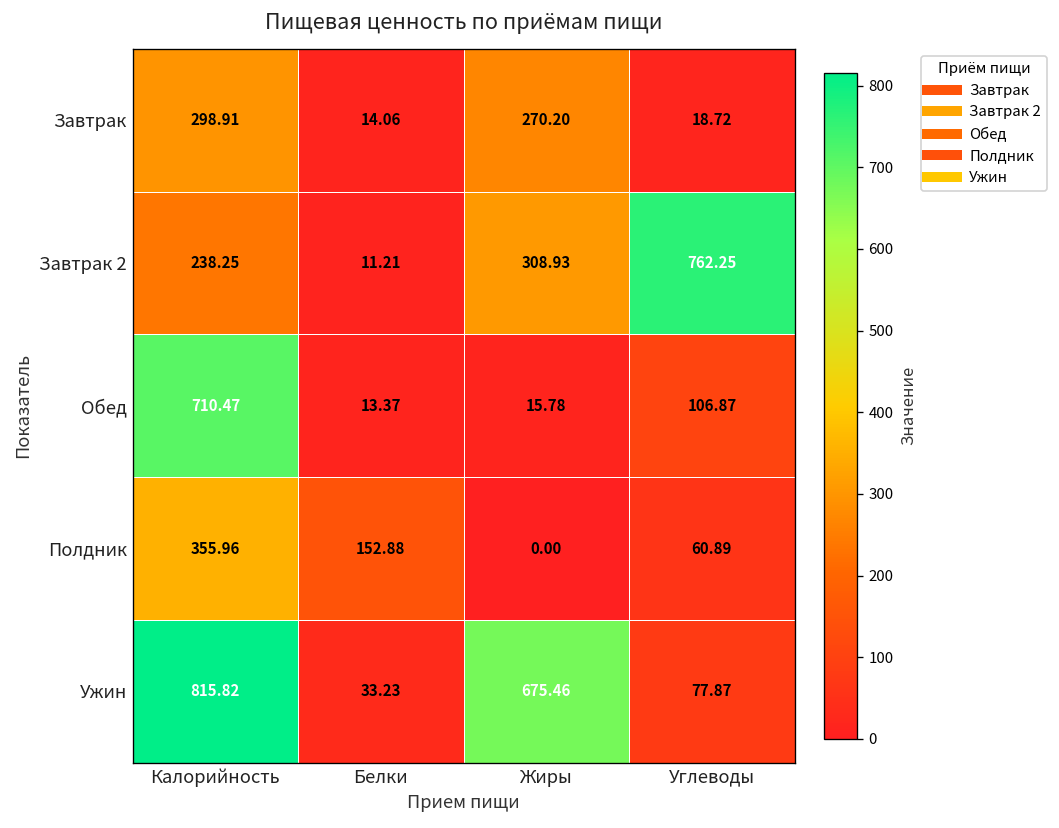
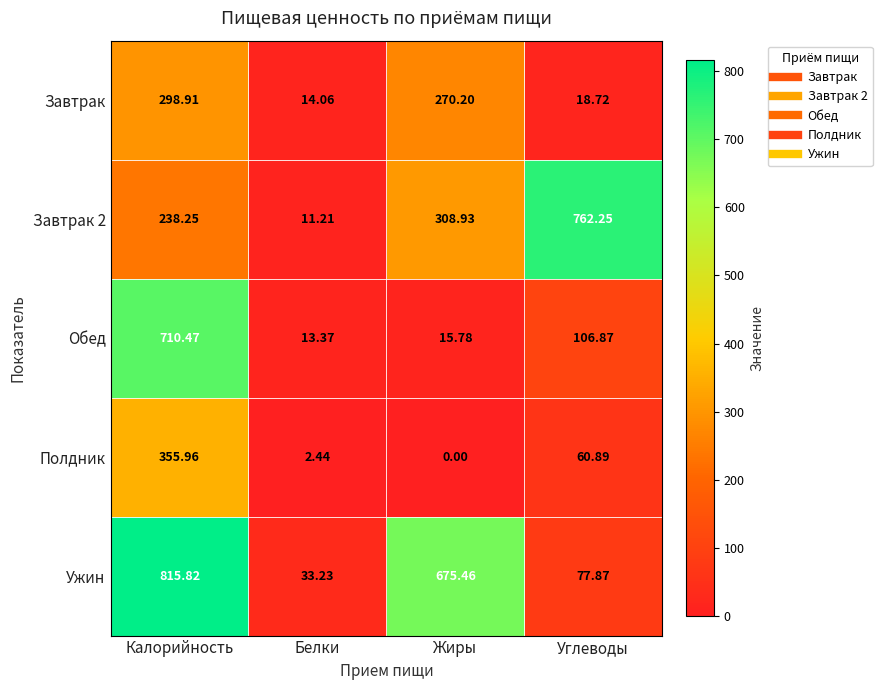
Полдник, Белки: 152.88 -> 2.44
